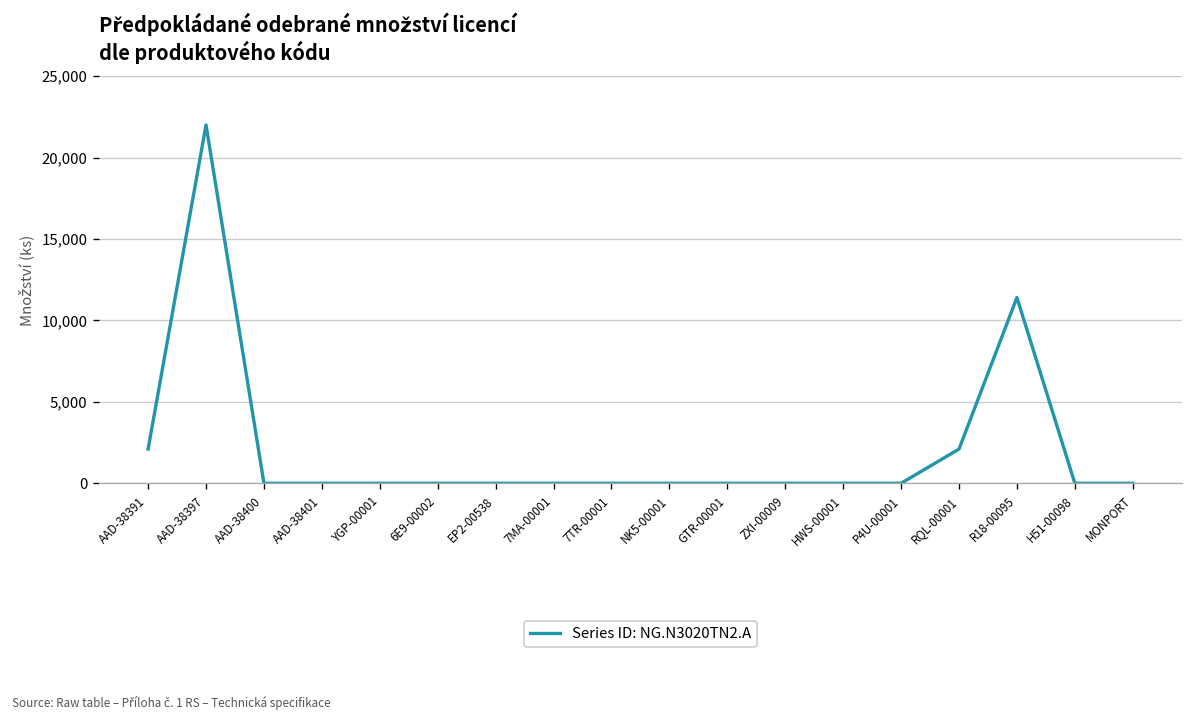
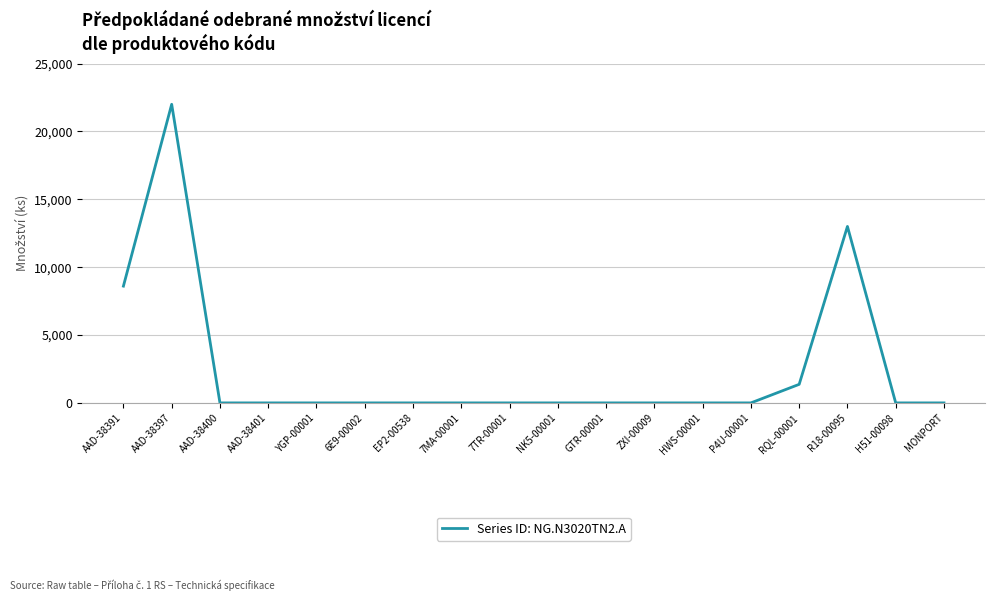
AAD-38391: 2,100 -> 8,600
RQL-00001: 2,100 -> 1,400
R18-00095: 11,400 -> 13,000
